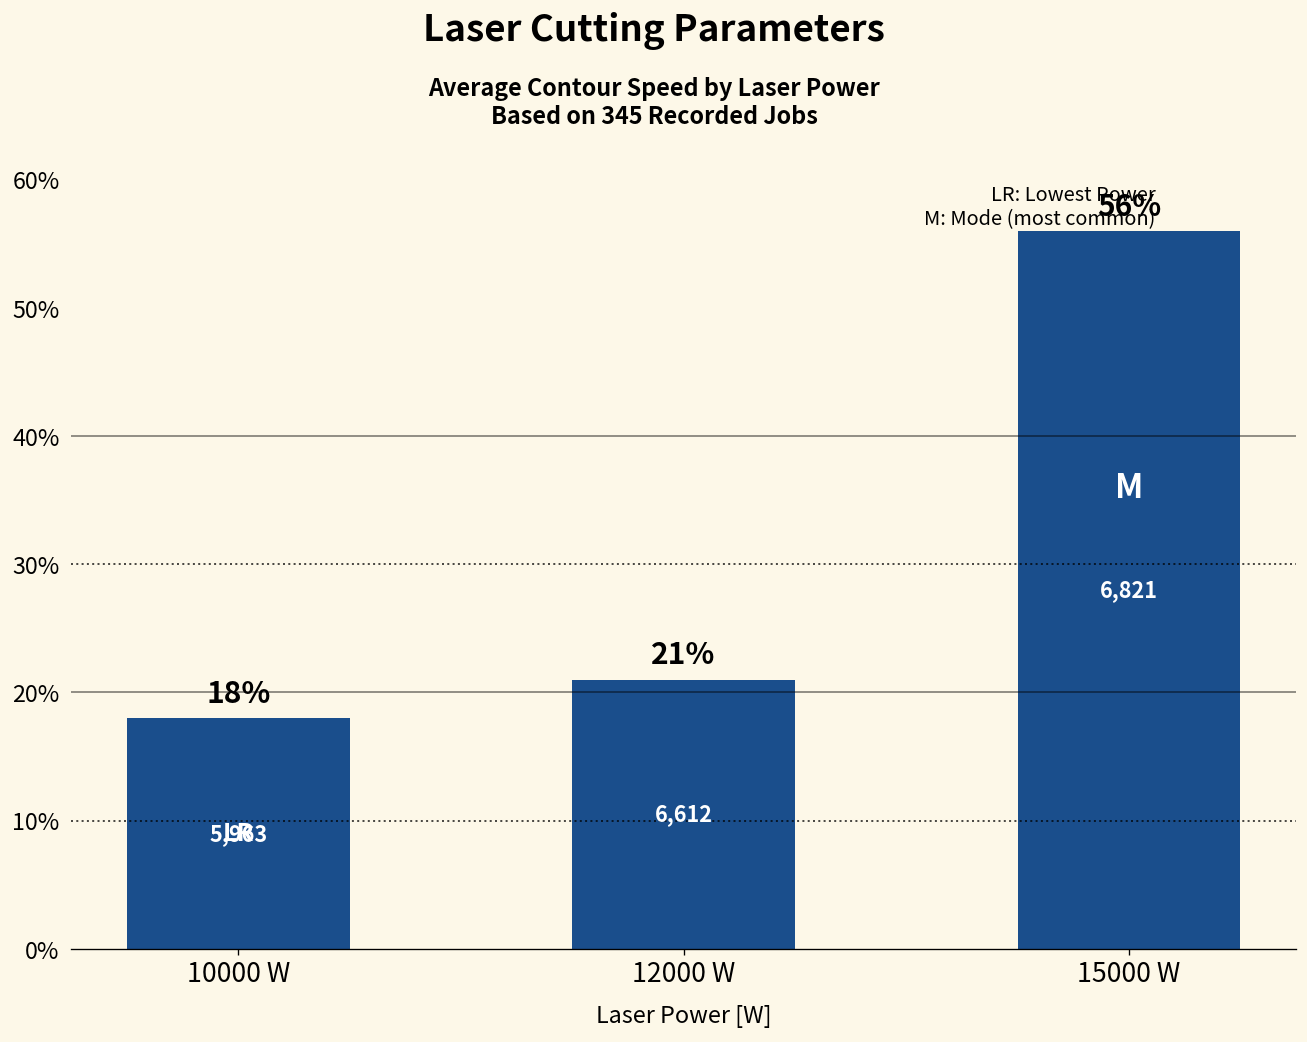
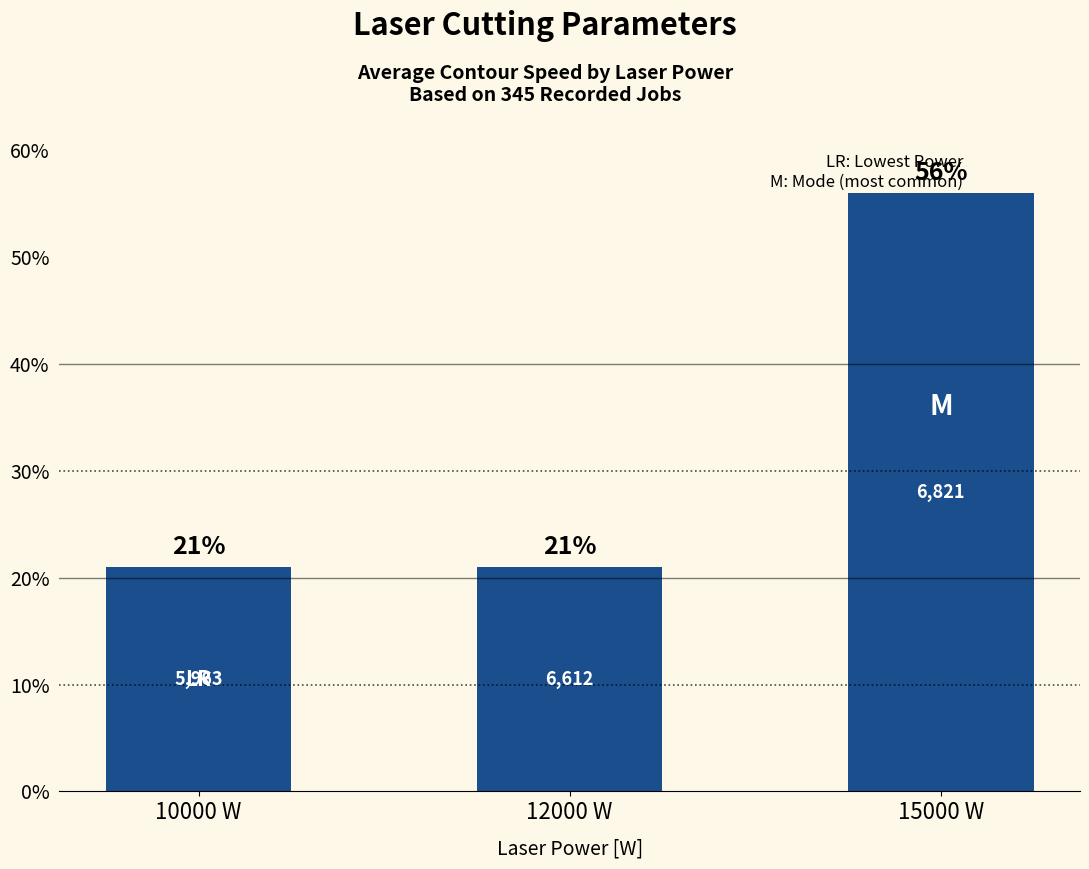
10000 W: 18% -> 21%
